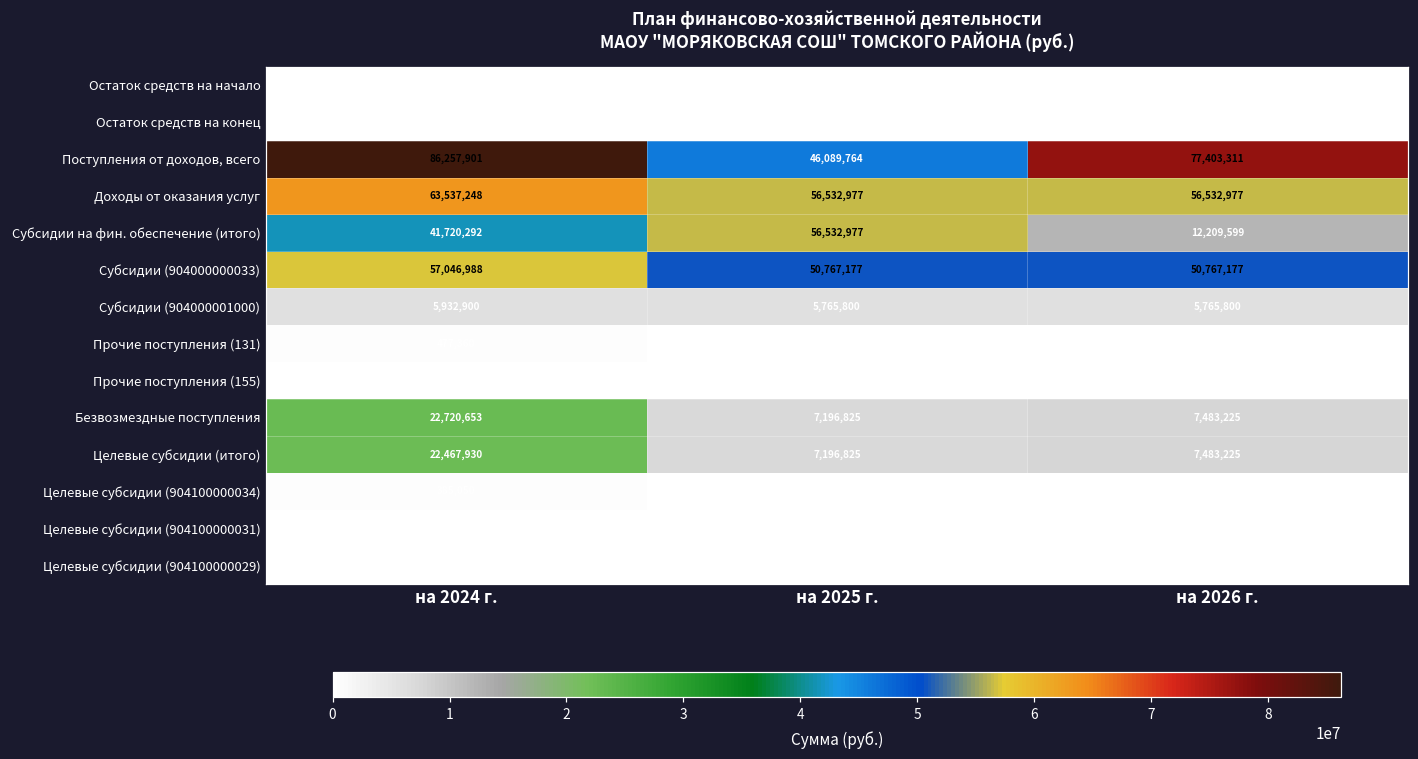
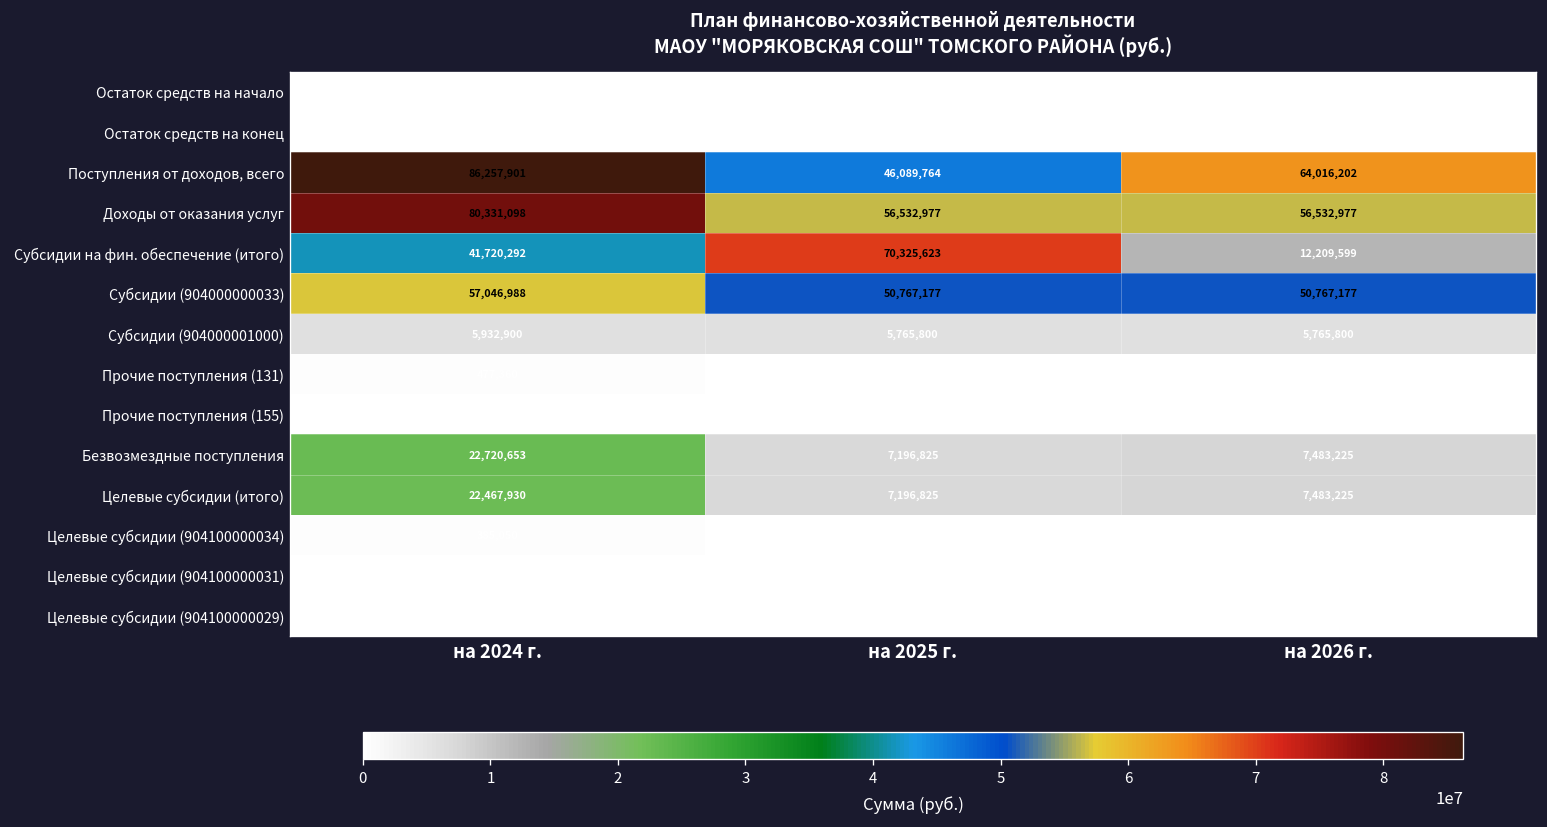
Поступления от доходов, всего, на 2026 г.: 77,403,311 -> 64,016,202
Доходы от оказания услуг, на 2024 г.: 63,537,248 -> 80,331,098
Субсидии на фин. обеспечение (итого), на 2025 г.: 56,532,977 -> 70,325,623
